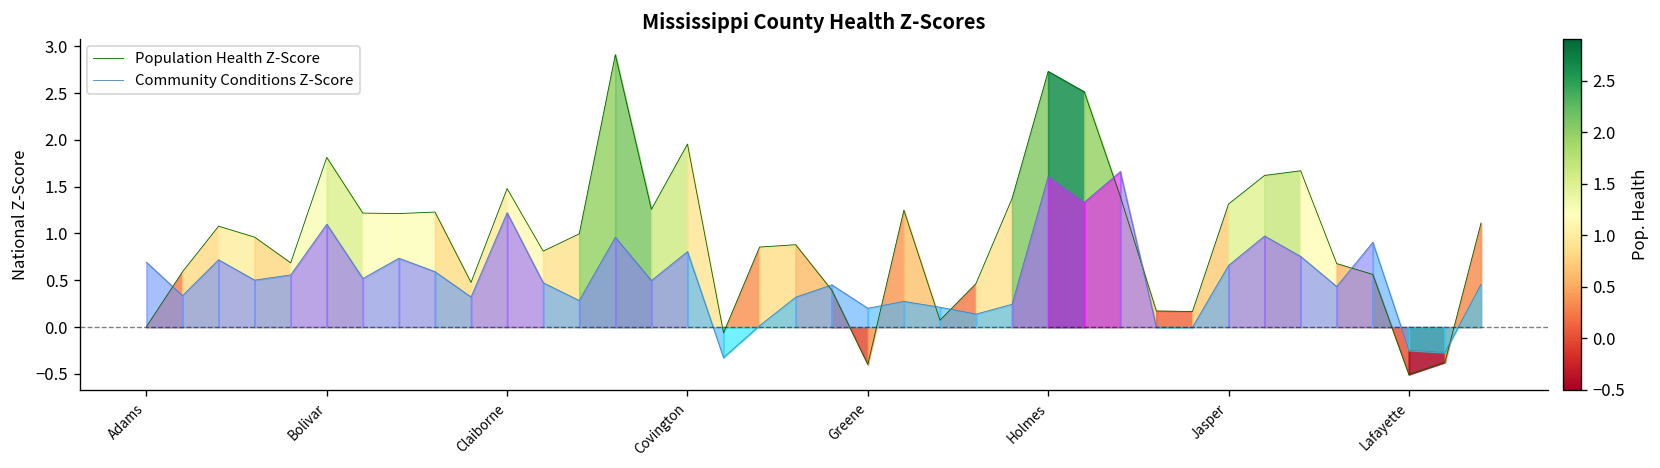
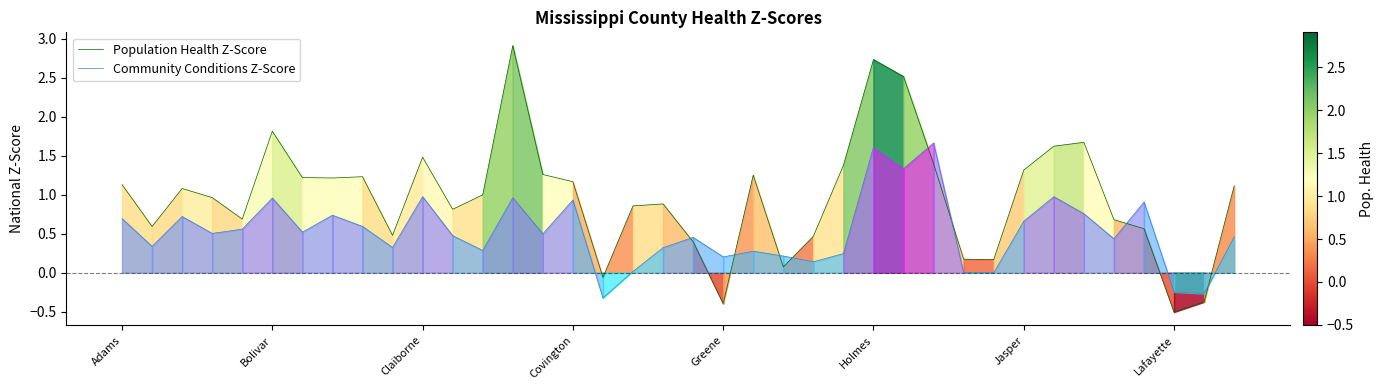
Population Health Z-Score, Adams: 0.0 -> 1.1
Community Conditions Z-Score, Bolivar: 1.1 -> 1.0
Community Conditions Z-Score, Claiborne: 1.2 -> 1.0
Population Health Z-Score, Covington: 2.0 -> 1.2
Community Conditions Z-Score, Covington: 0.8 -> 0.9
